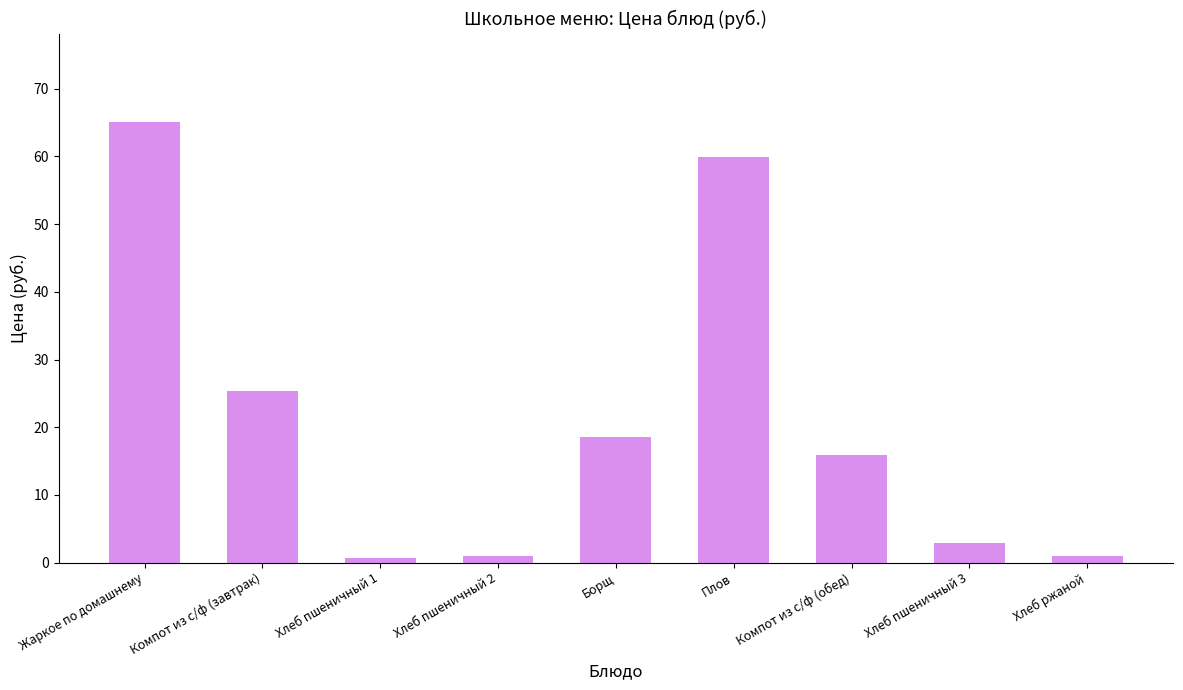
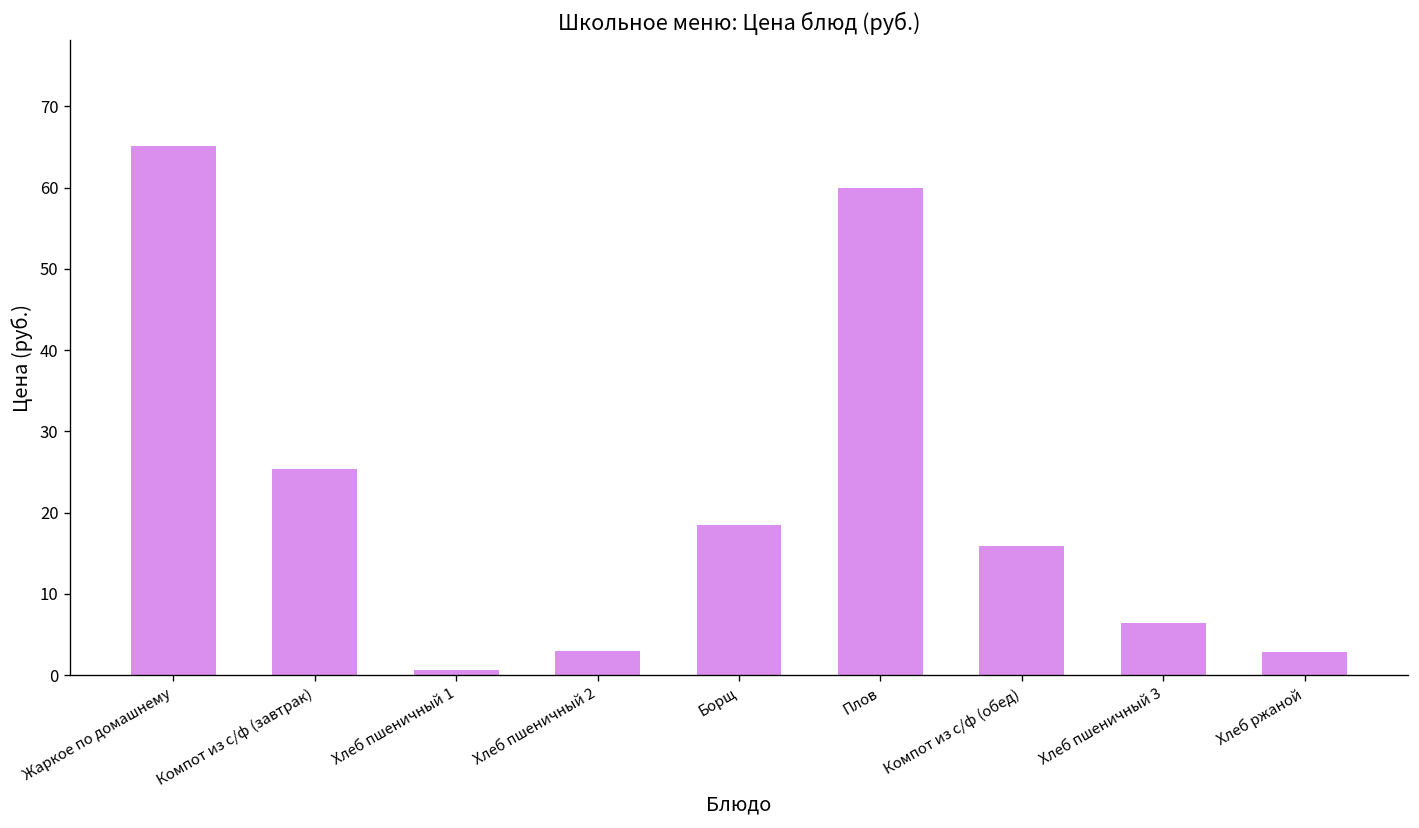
Хлеб пшеничный 2: 1 -> 3
Хлеб пшеничный 3: 3 -> 6
Хлеб ржаной: 1 -> 3
